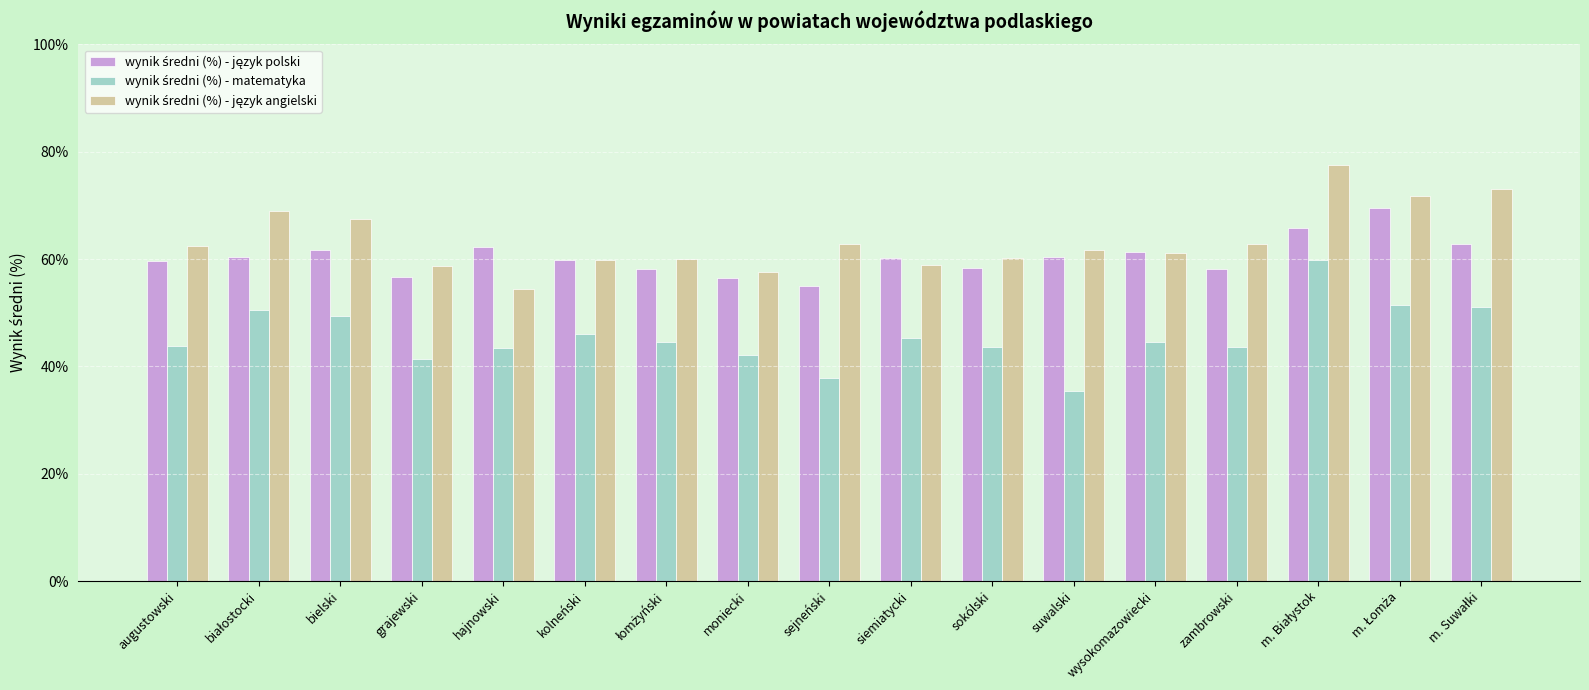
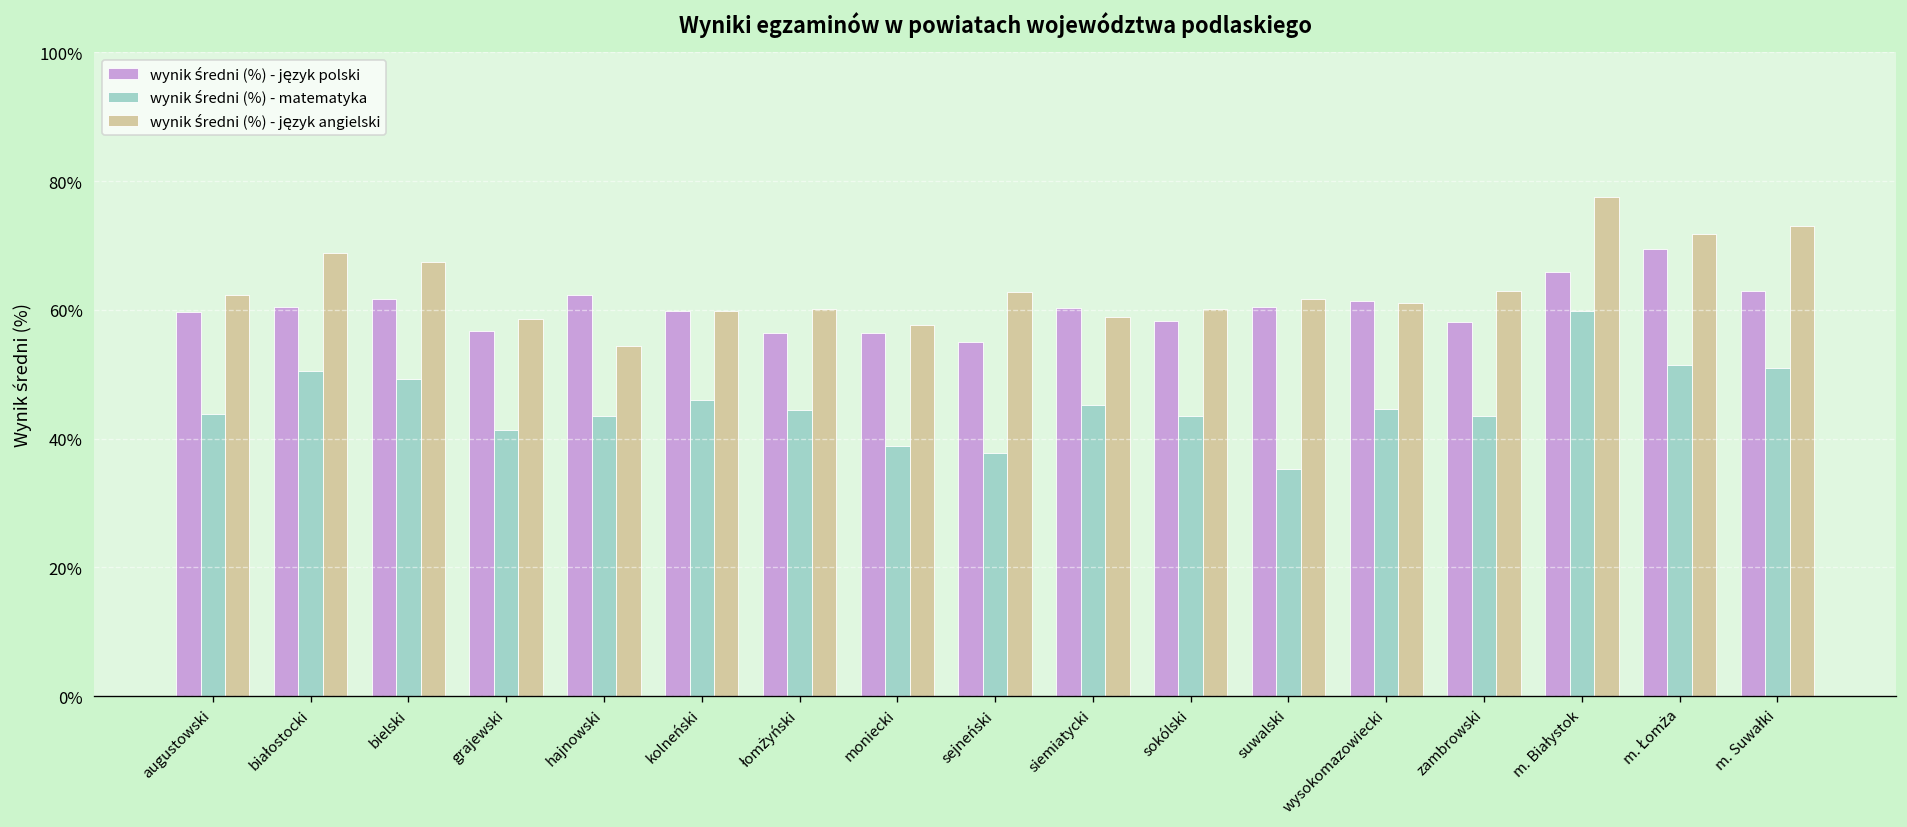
wynik średni (%) - język polski, łomżyński: 58% -> 56%
wynik średni (%) - matematyka, moniecki: 42% -> 39%
